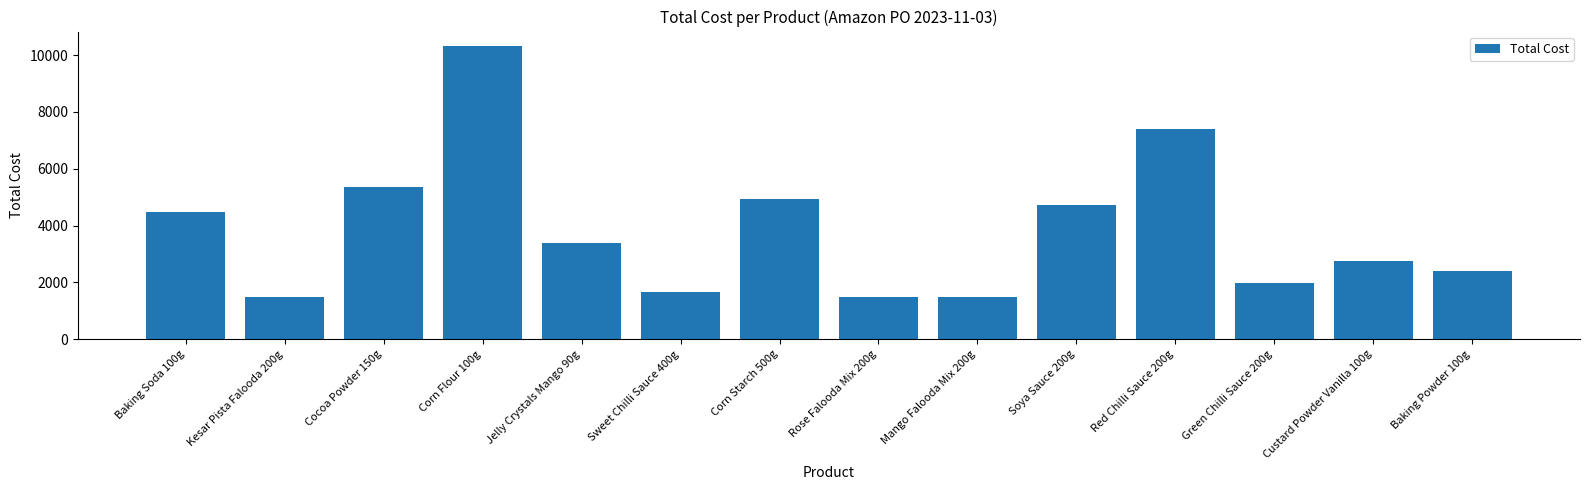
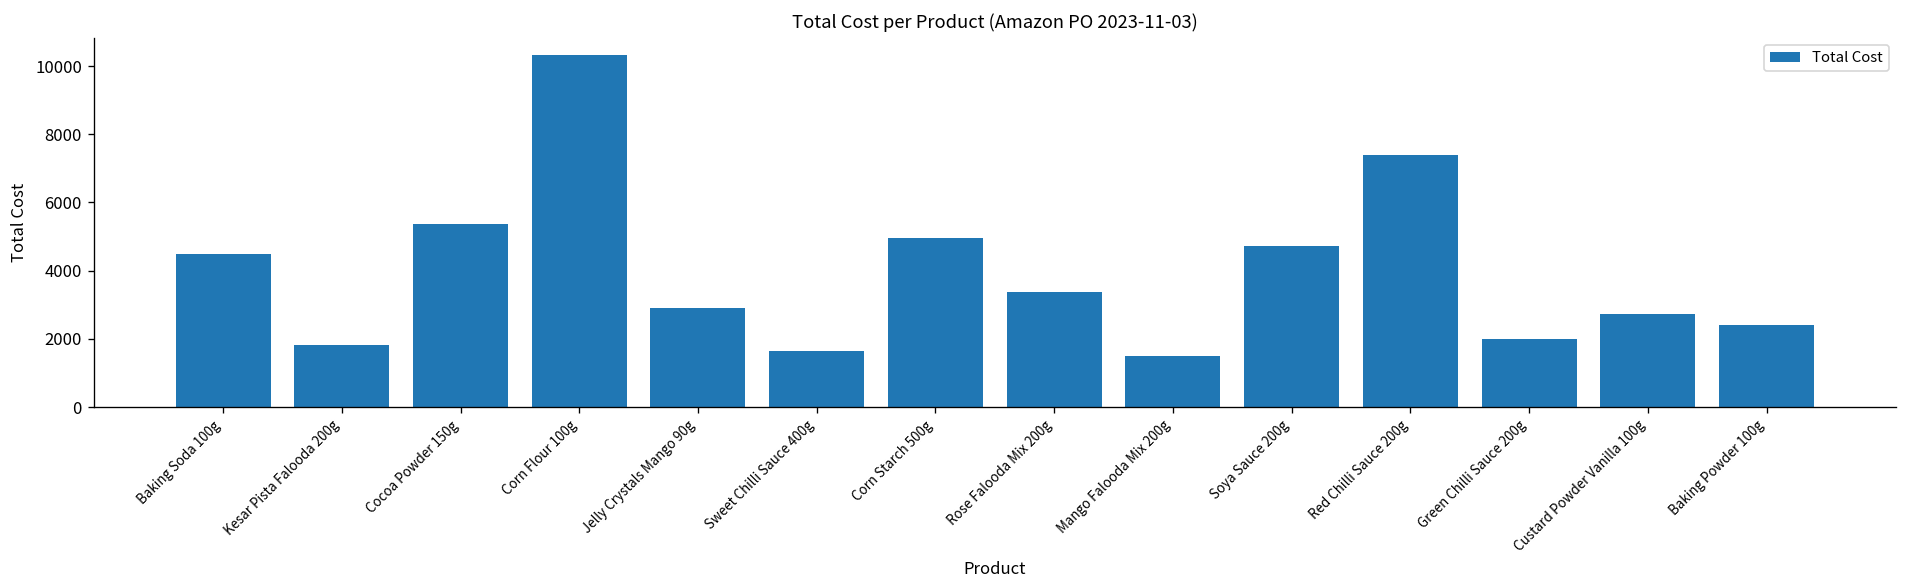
Kesar Pista Falooda 200g: 1500 -> 1800
Jelly Crystals Mango 90g: 3400 -> 2900
Rose Falooda Mix 200g: 1500 -> 3400
